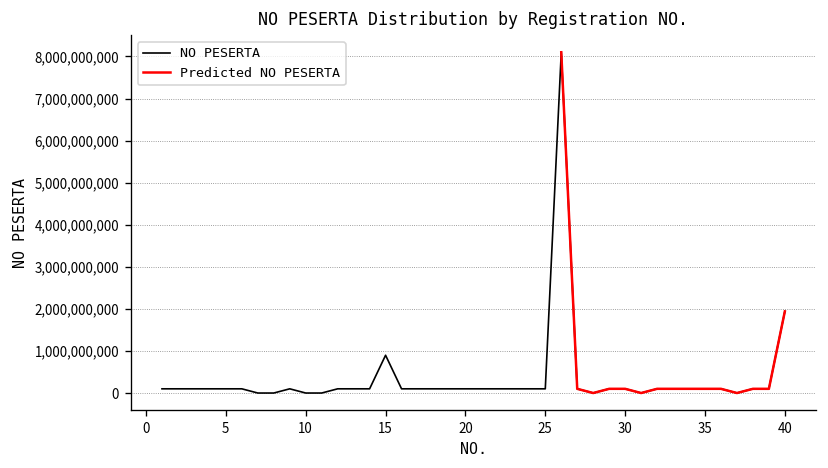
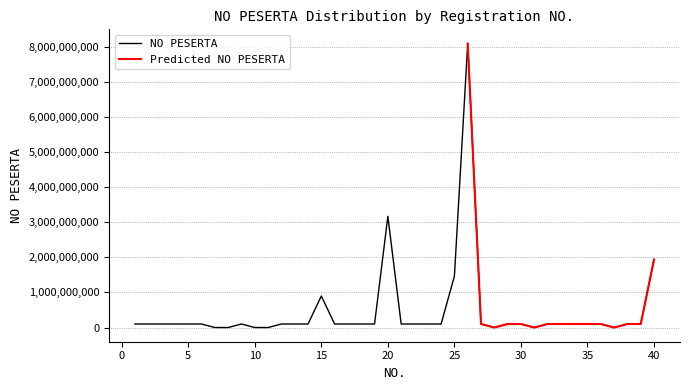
NO PESERTA, 20: 100,000,000 -> 3,200,000,000
NO PESERTA, 25: 100,000,000 -> 1,500,000,000
